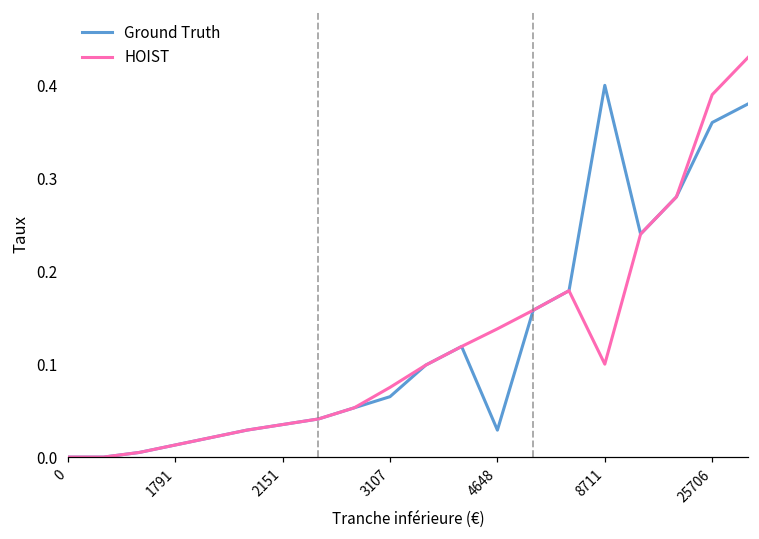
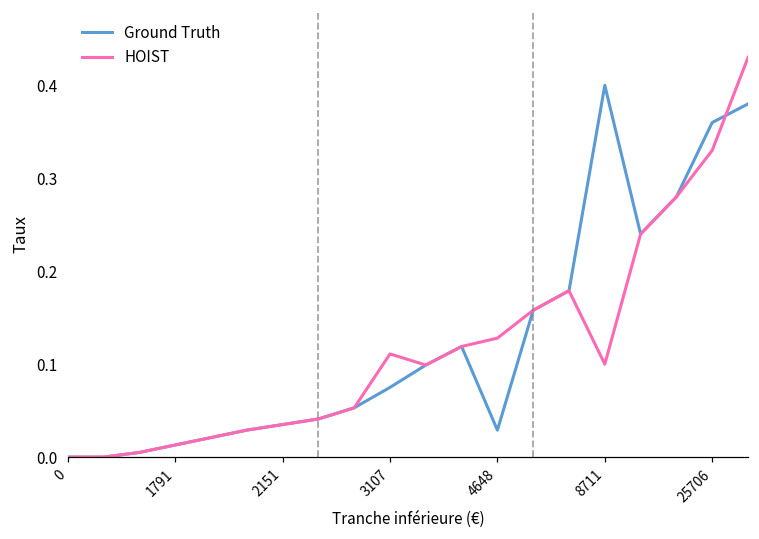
Ground Truth, 3107: 0.07 -> 0.08
HOIST, 3107: 0.08 -> 0.11
HOIST, 4648: 0.14 -> 0.13
HOIST, 25706: 0.39 -> 0.33
